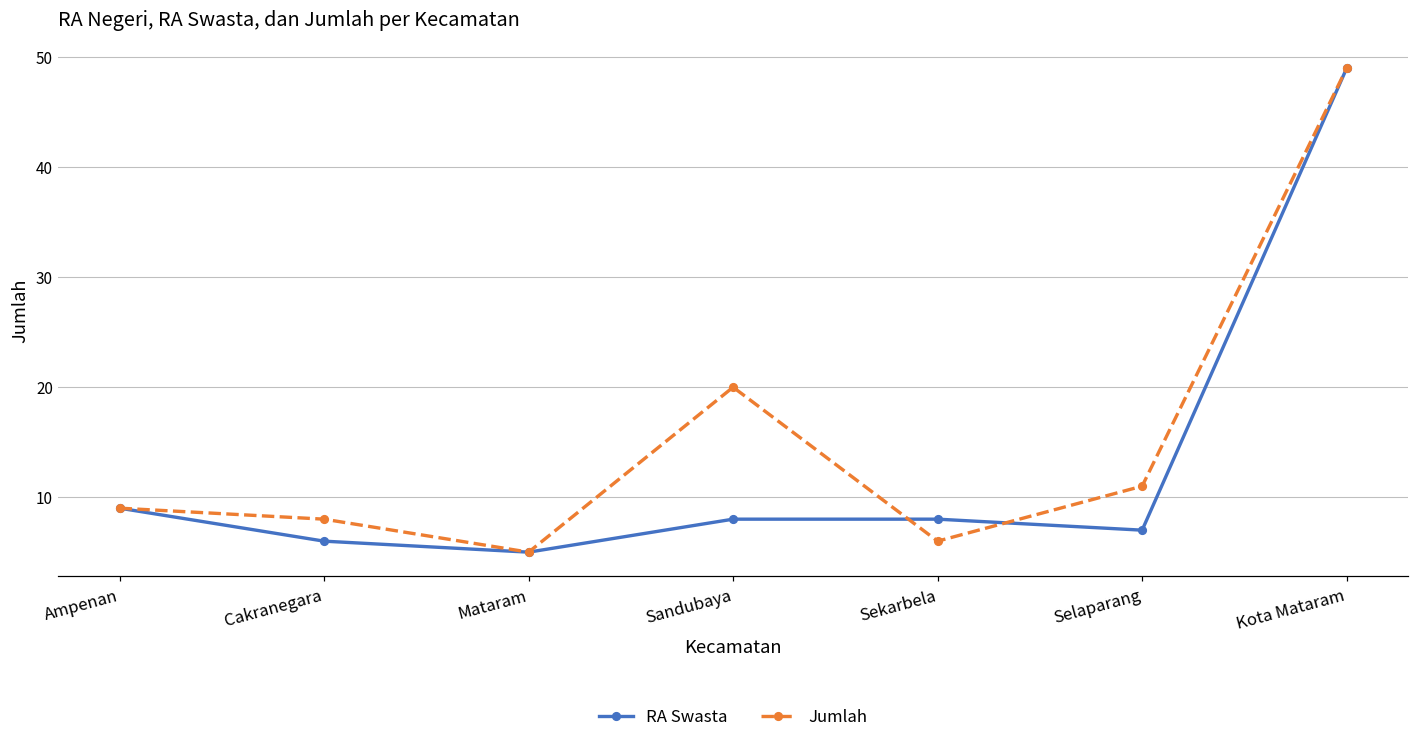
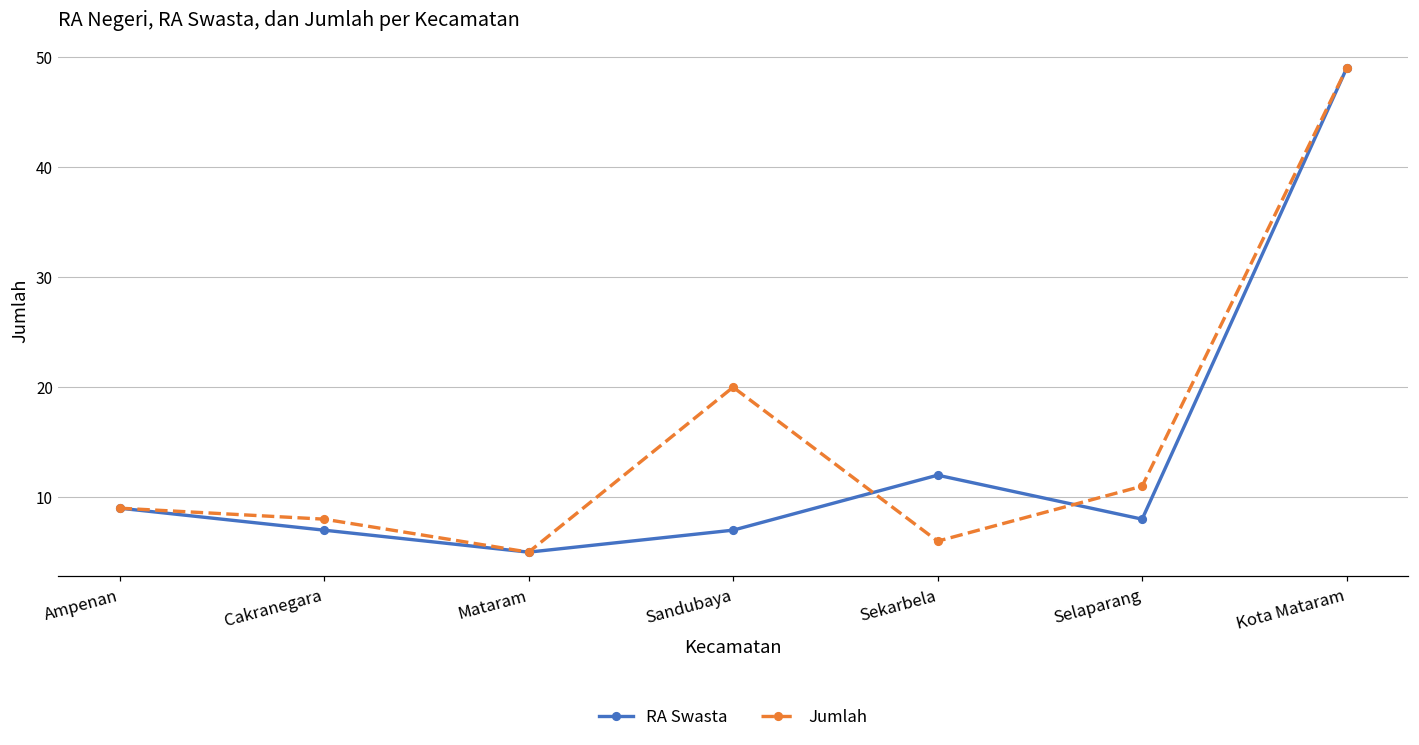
RA Swasta, Cakranegara: 6 -> 7
RA Swasta, Sandubaya: 8 -> 7
RA Swasta, Sekarbela: 8 -> 12
RA Swasta, Selaparang: 7 -> 8
